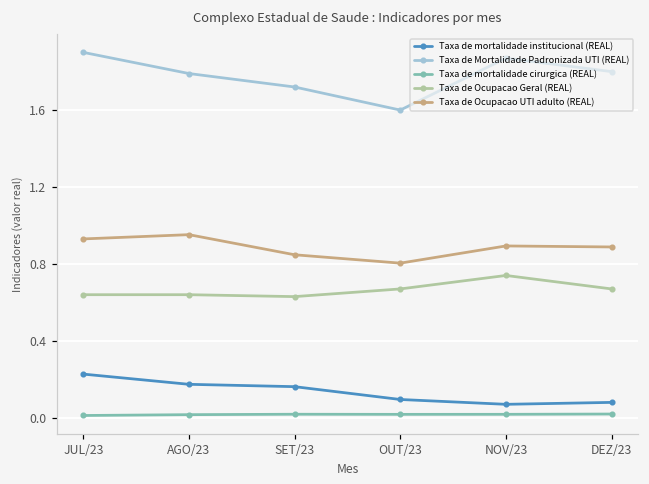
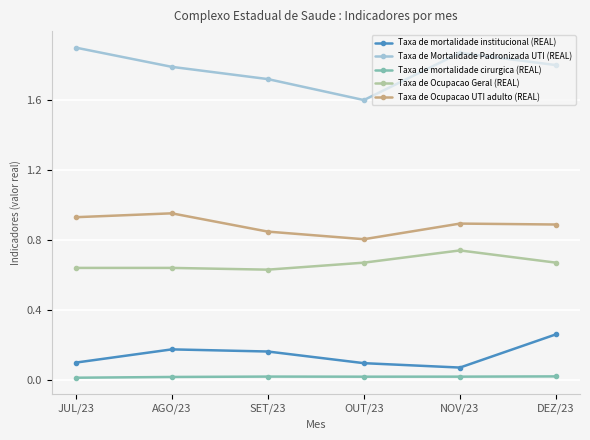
Taxa de mortalidade institucional (REAL), JUL/23: 0.23 -> 0.10
Taxa de mortalidade institucional (REAL), DEZ/23: 0.08 -> 0.26
